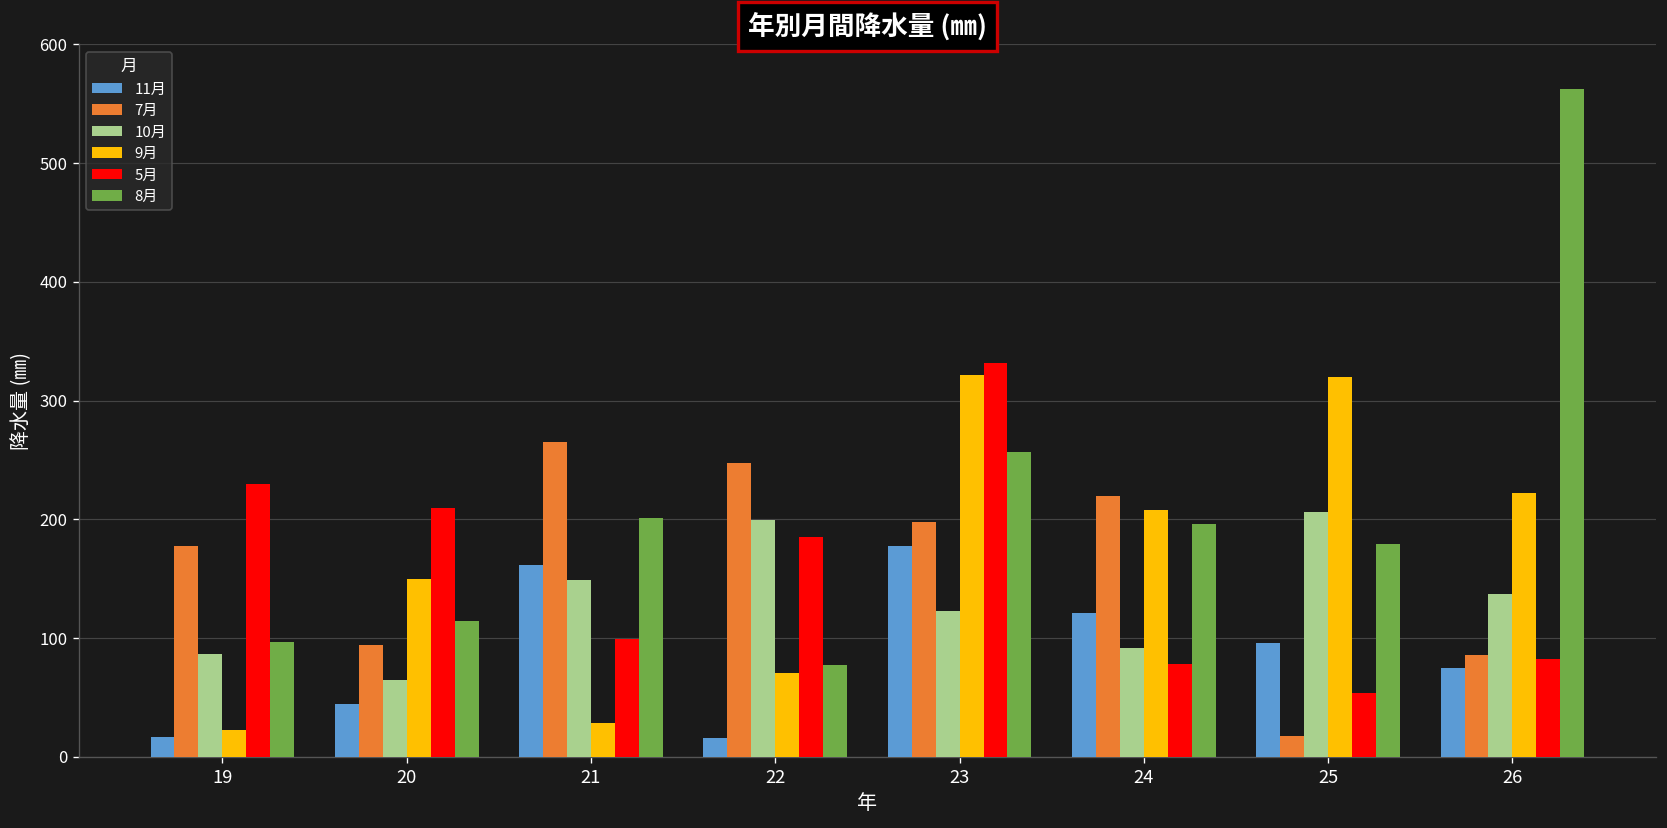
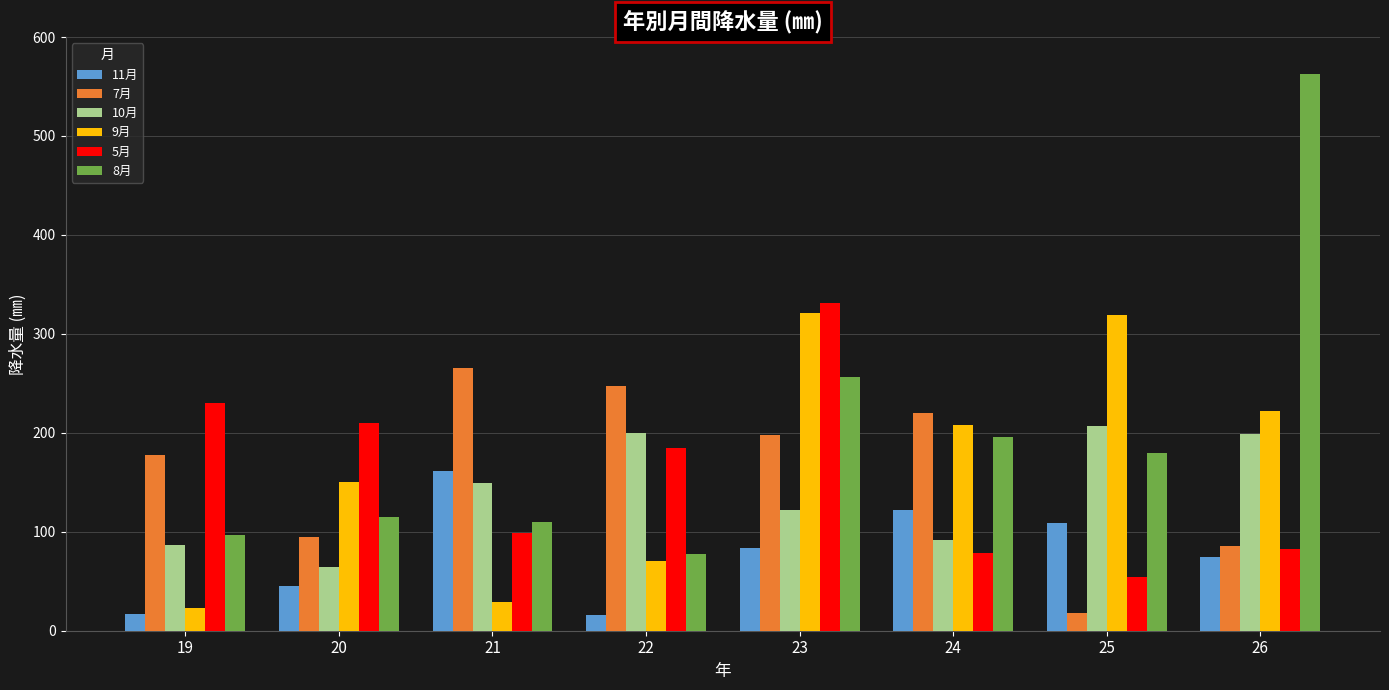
8月, 21: 200 -> 110
11月, 23: 180 -> 80
11月, 25: 100 -> 110
10月, 26: 140 -> 200
